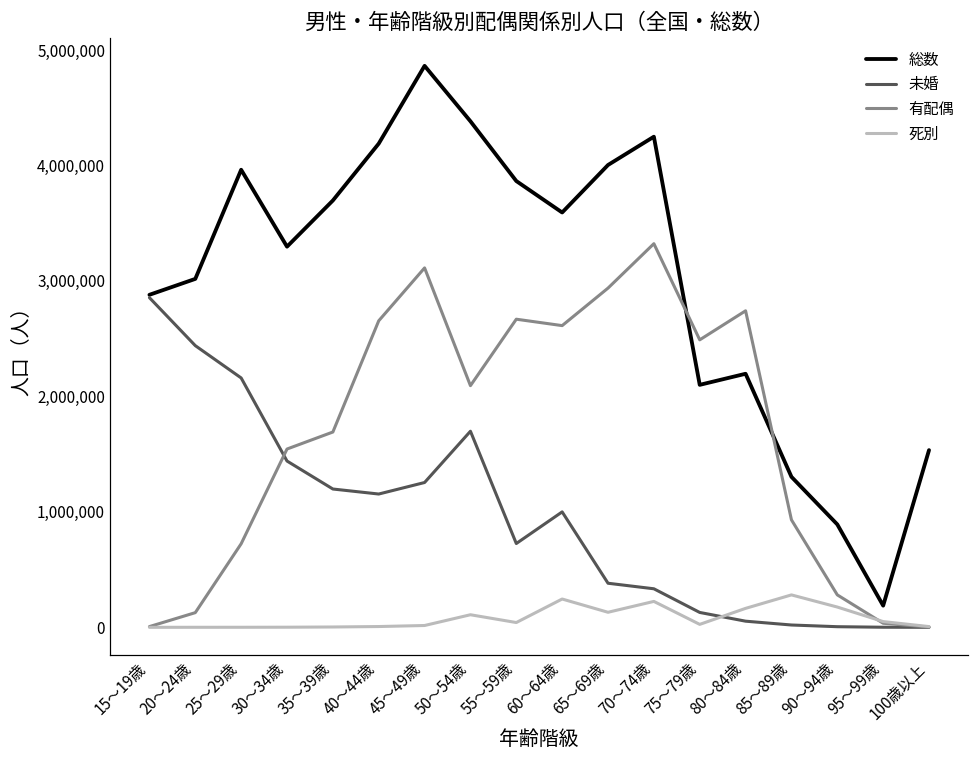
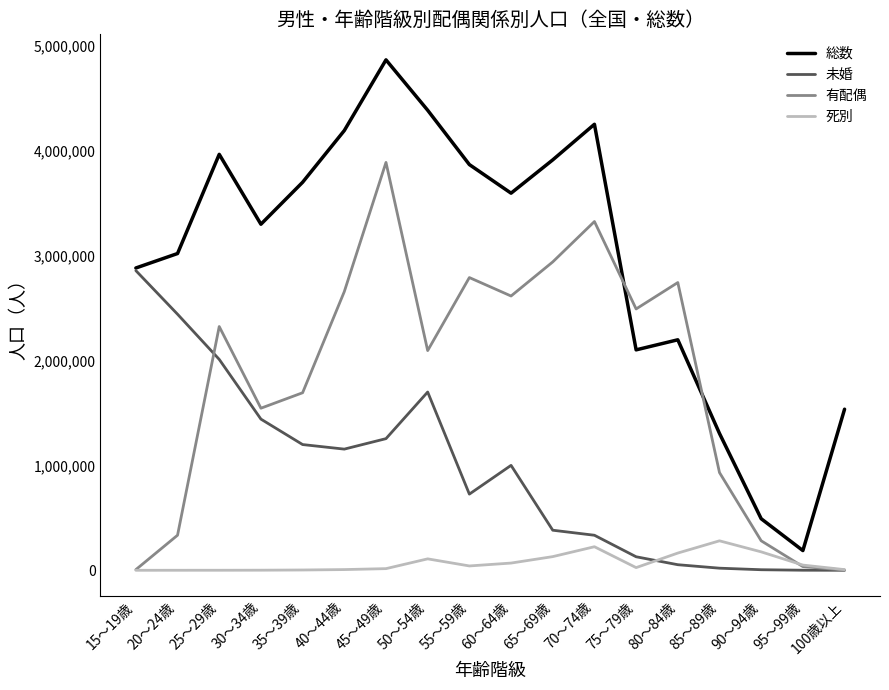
有配偶, 20～24歳: 130,000 -> 330,000
未婚, 25～29歳: 2,160,000 -> 2,010,000
有配偶, 25～29歳: 720,000 -> 2,320,000
有配偶, 45～49歳: 3,110,000 -> 3,890,000
有配偶, 55～59歳: 2,670,000 -> 2,790,000
死別, 60～64歳: 250,000 -> 70,000
総数, 65～69歳: 4,000,000 -> 3,910,000
総数, 90～94歳: 890,000 -> 490,000
